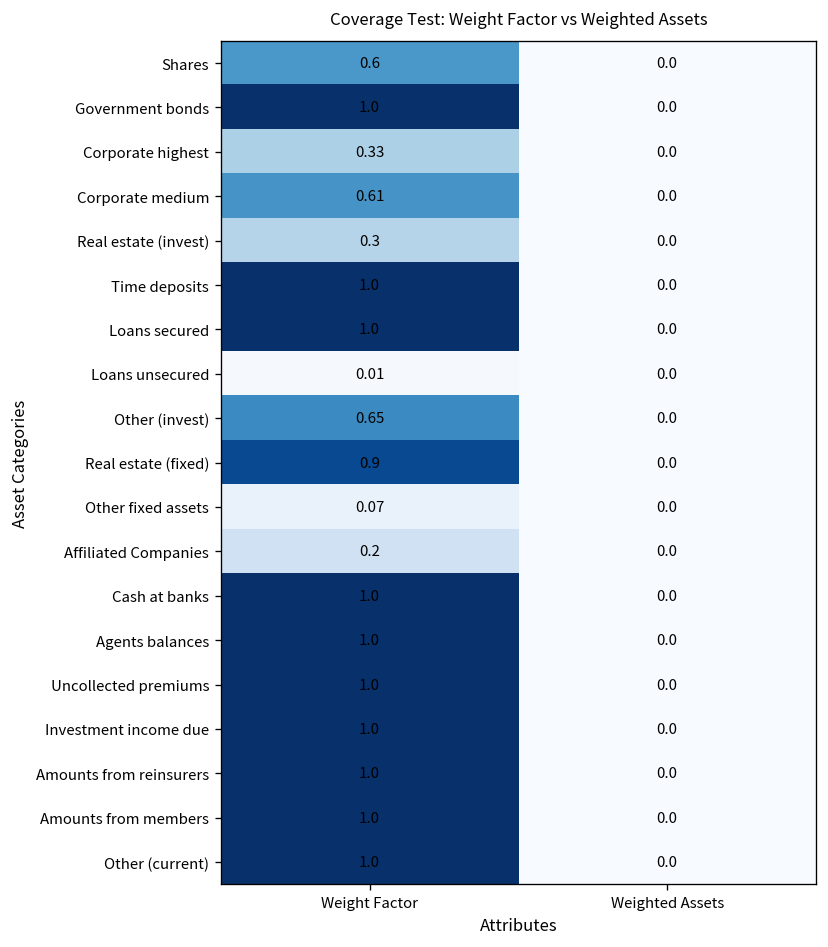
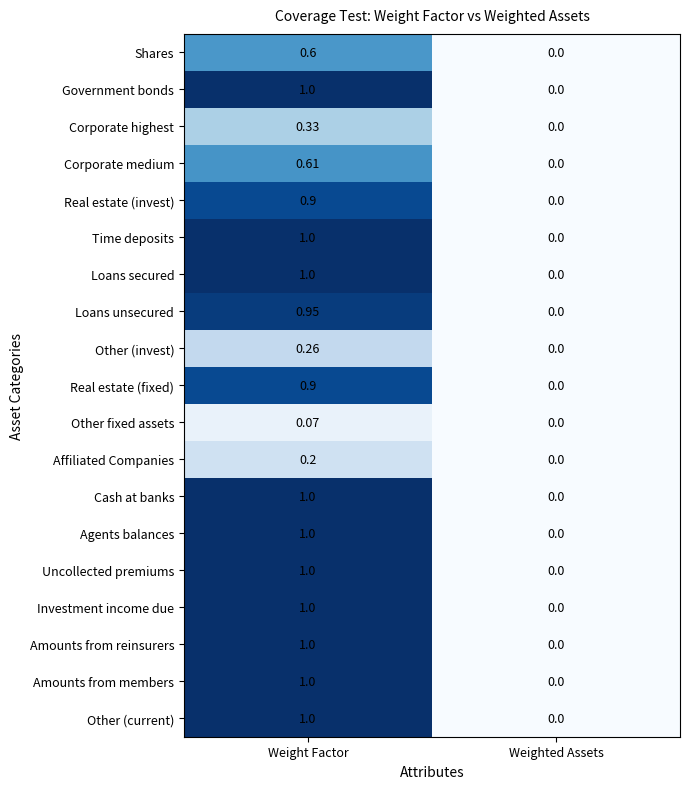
Real estate (invest), Weight Factor: 0.3 -> 0.9
Loans unsecured, Weight Factor: 0.01 -> 0.95
Other (invest), Weight Factor: 0.65 -> 0.26
